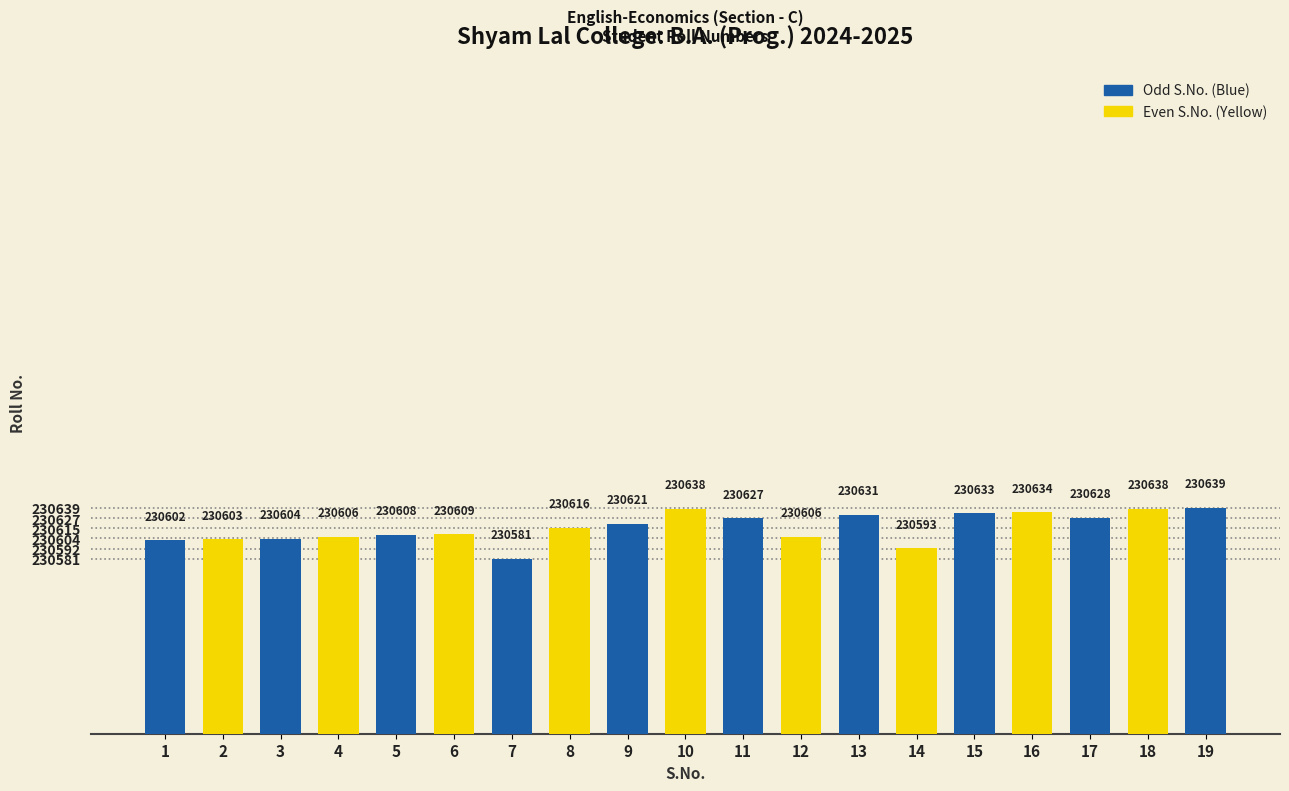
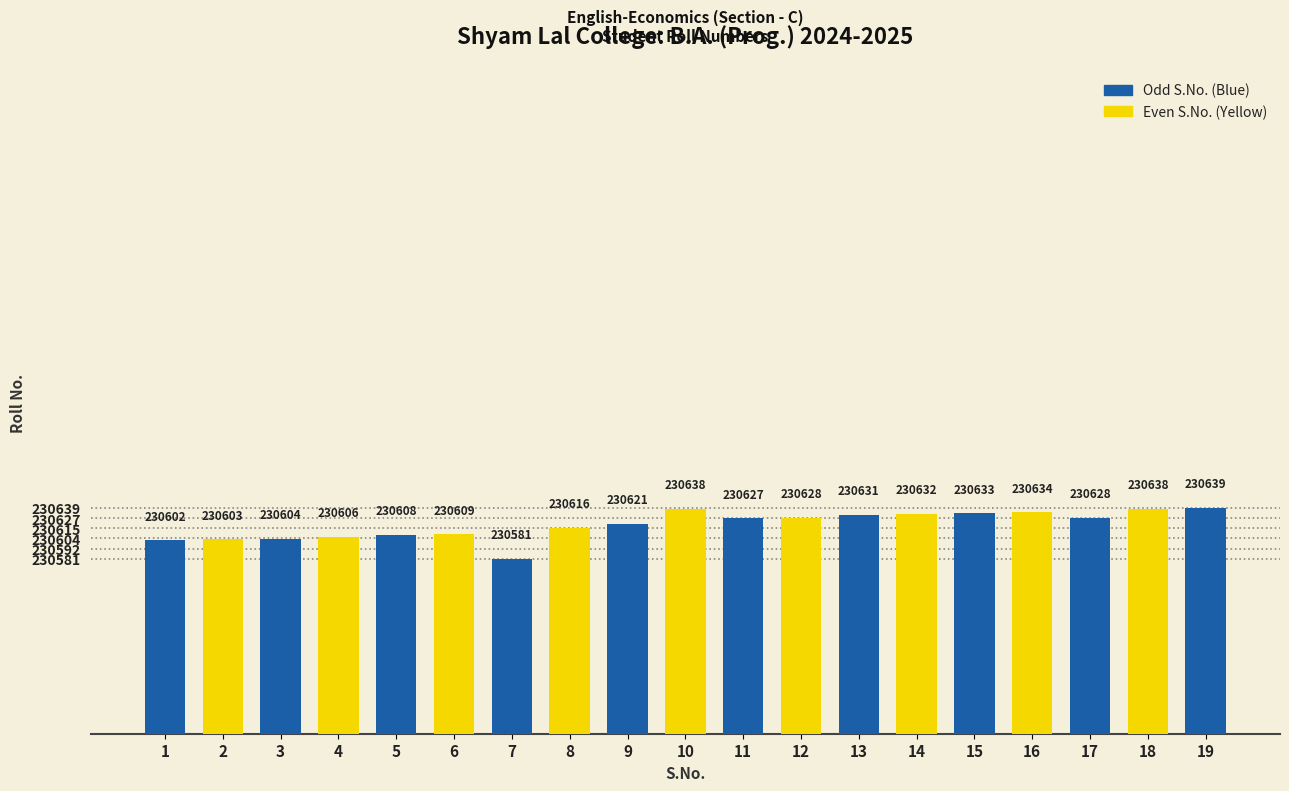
12: 230606 -> 230628
14: 230593 -> 230632
